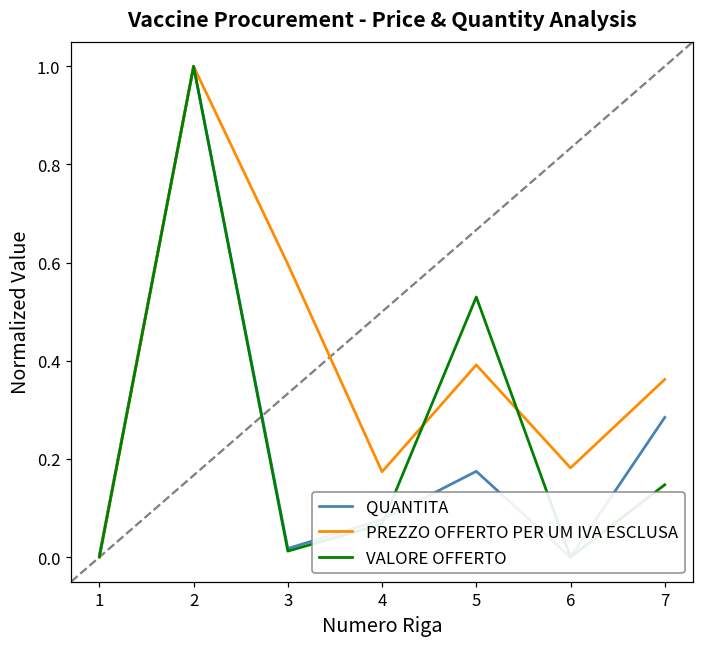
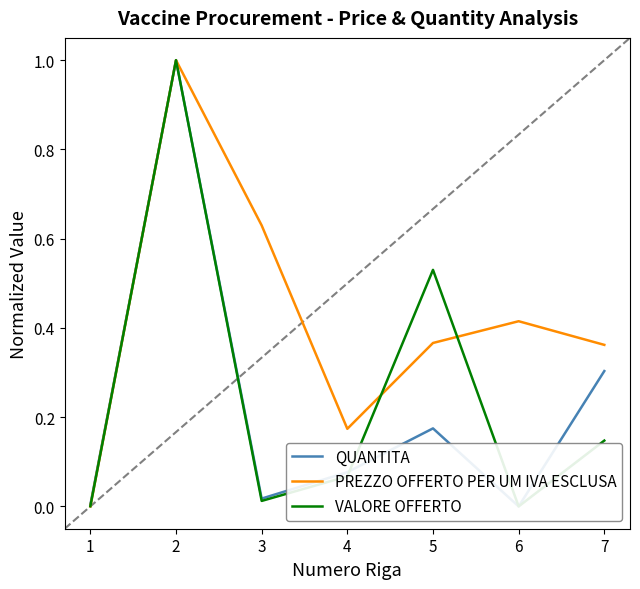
PREZZO OFFERTO PER UM IVA ESCLUSA, 3: 0.60 -> 0.63
PREZZO OFFERTO PER UM IVA ESCLUSA, 5: 0.39 -> 0.37
PREZZO OFFERTO PER UM IVA ESCLUSA, 6: 0.18 -> 0.42
QUANTITA, 7: 0.28 -> 0.30
